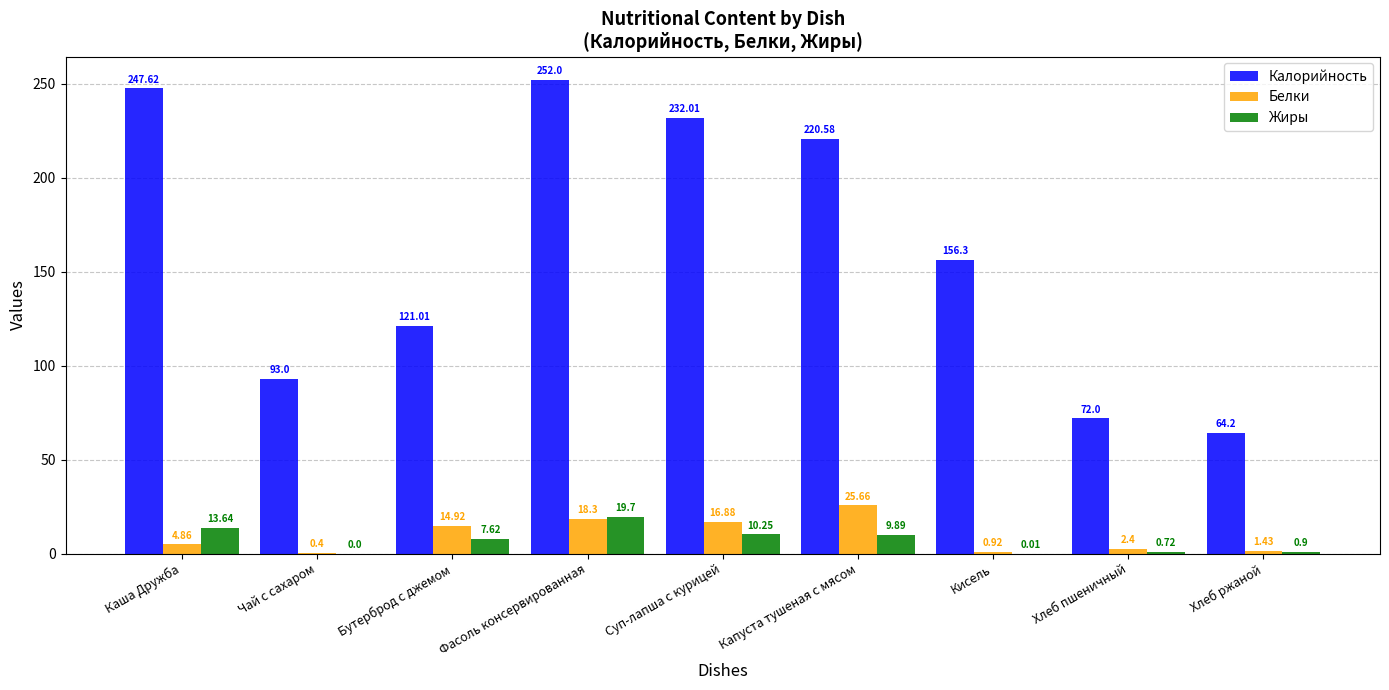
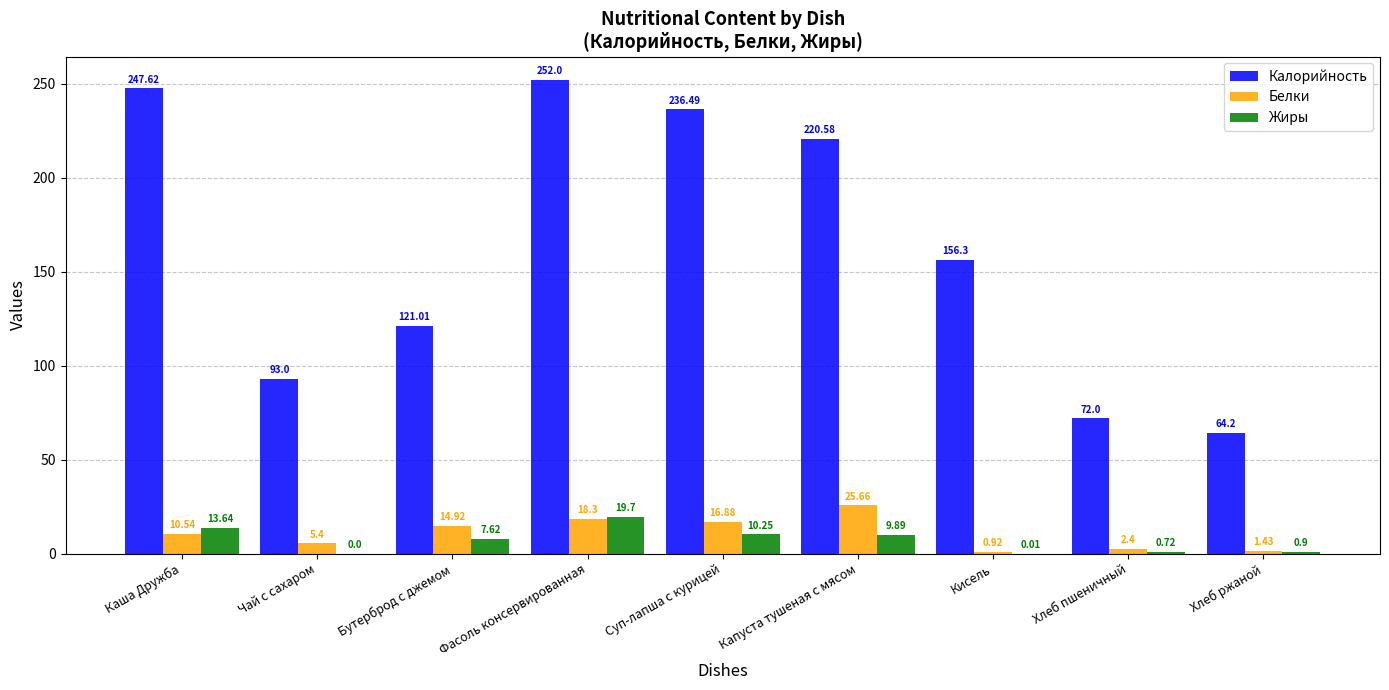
Белки, Каша Дружба: 4.86 -> 10.54
Белки, Чай с сахаром: 0.4 -> 5.4
Калорийность, Суп-лапша с курицей: 232.01 -> 236.49
